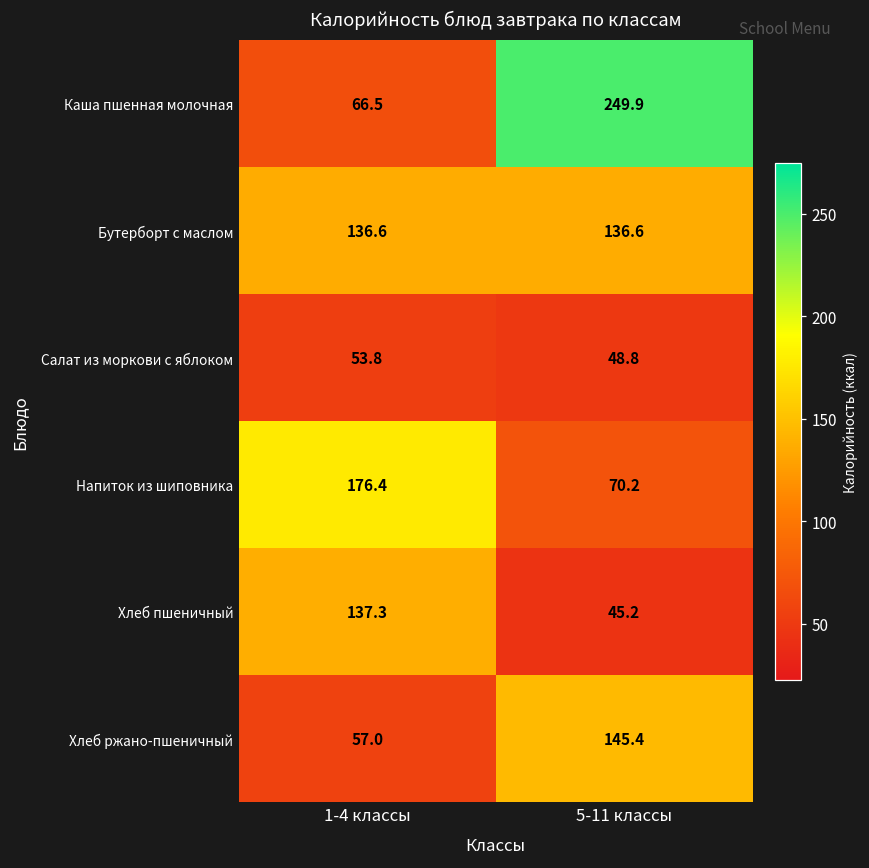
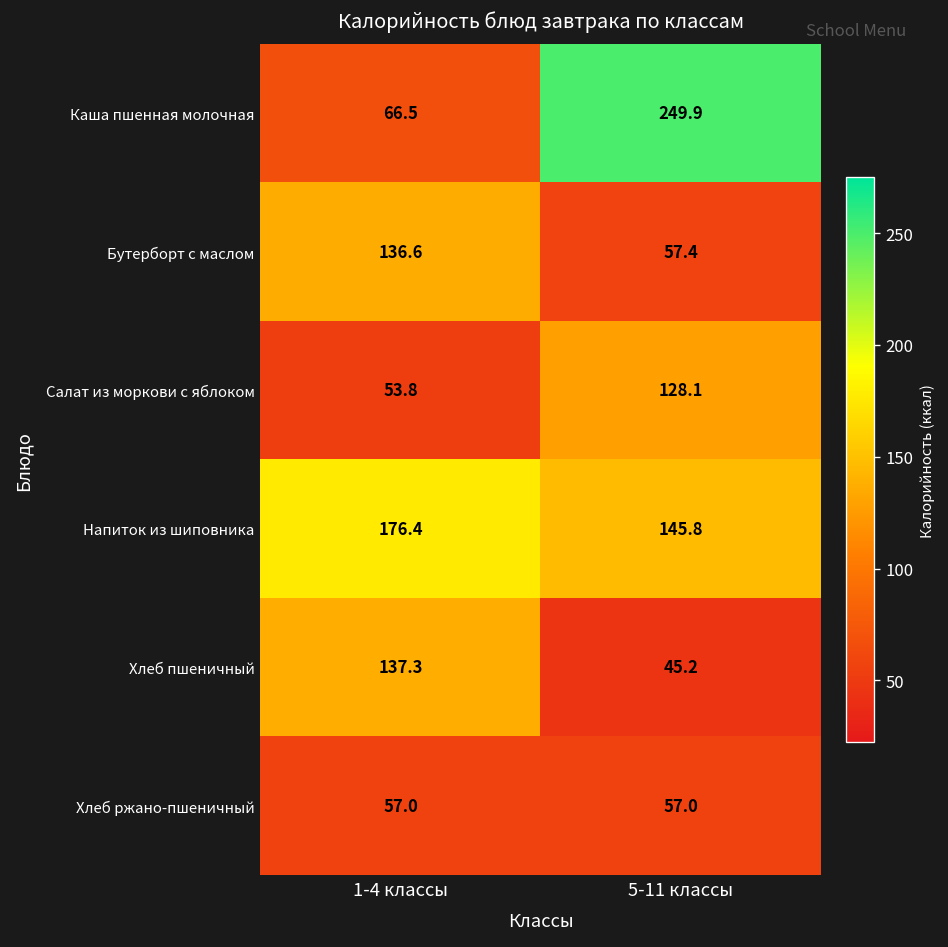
Бутерборт с маслом, 5-11 классы: 136.6 -> 57.4
Салат из моркови с яблоком, 5-11 классы: 48.8 -> 128.1
Напиток из шиповника, 5-11 классы: 70.2 -> 145.8
Хлеб ржано-пшеничный, 5-11 классы: 145.4 -> 57.0
